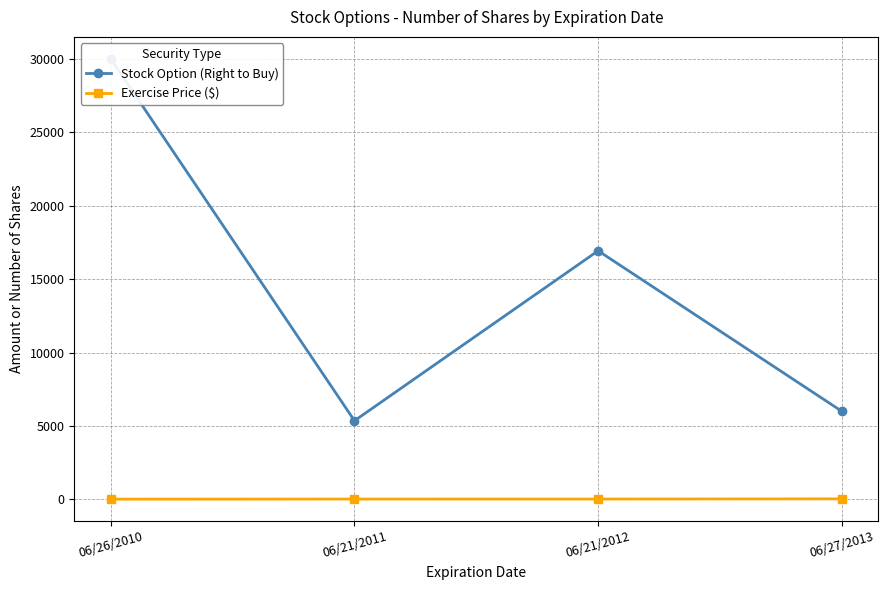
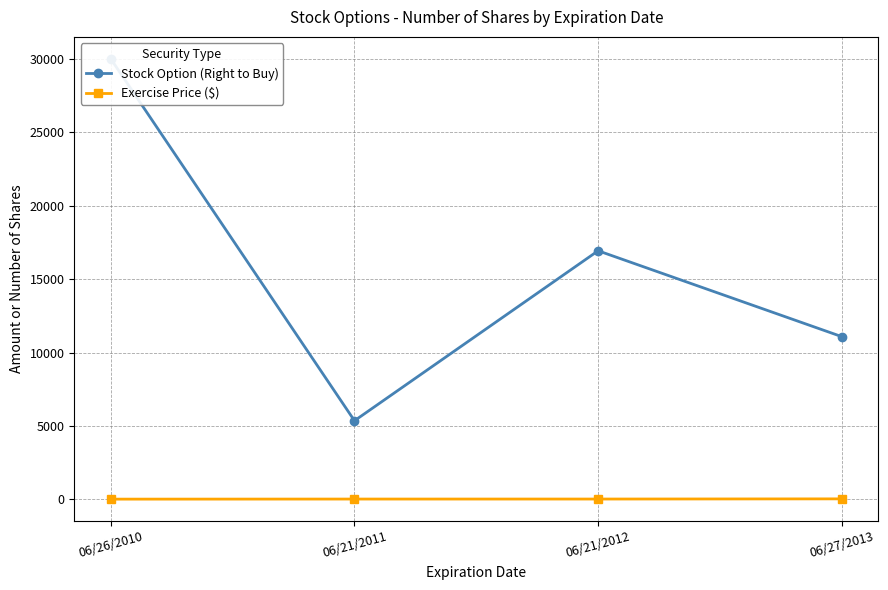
Stock Option (Right to Buy), 06/27/2013: 6000 -> 11100
